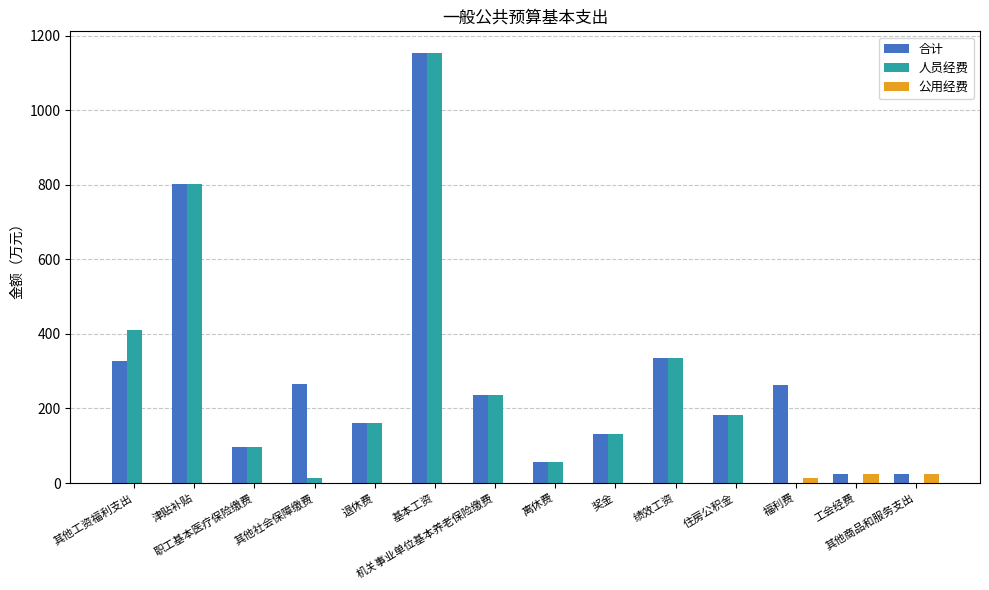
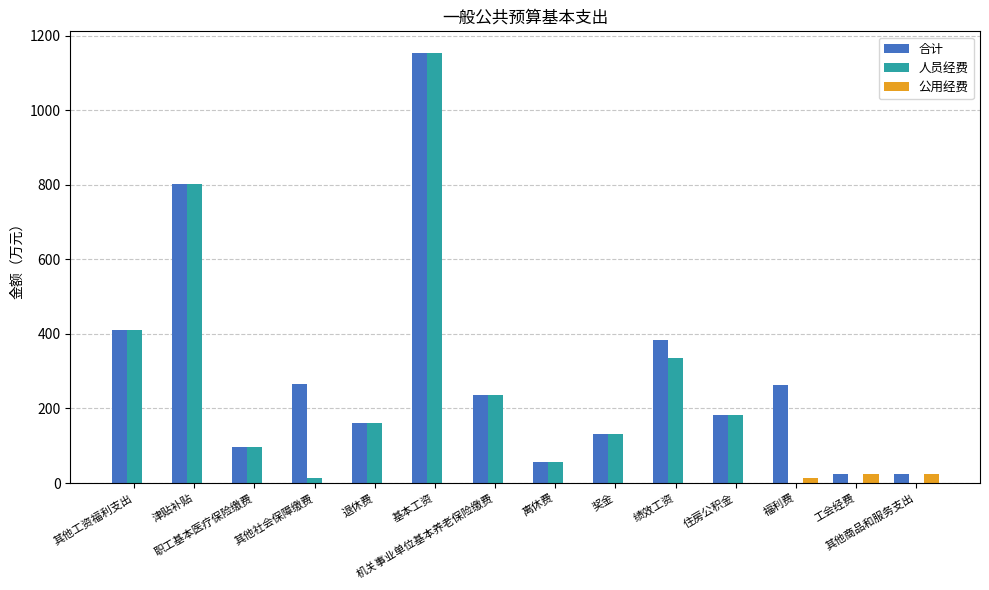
合计, 其他工资福利支出: 330 -> 410
合计, 绩效工资: 330 -> 380
